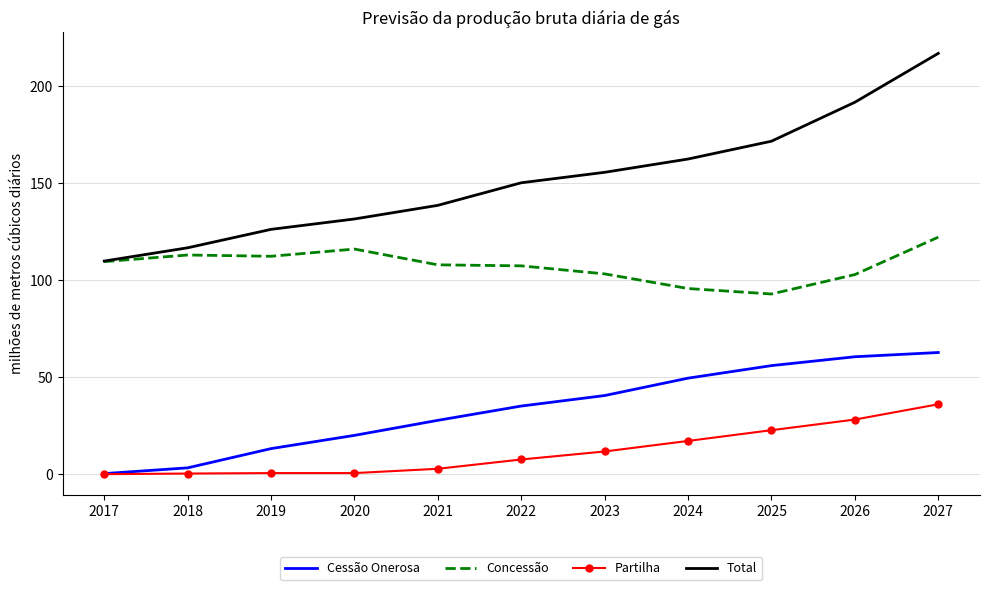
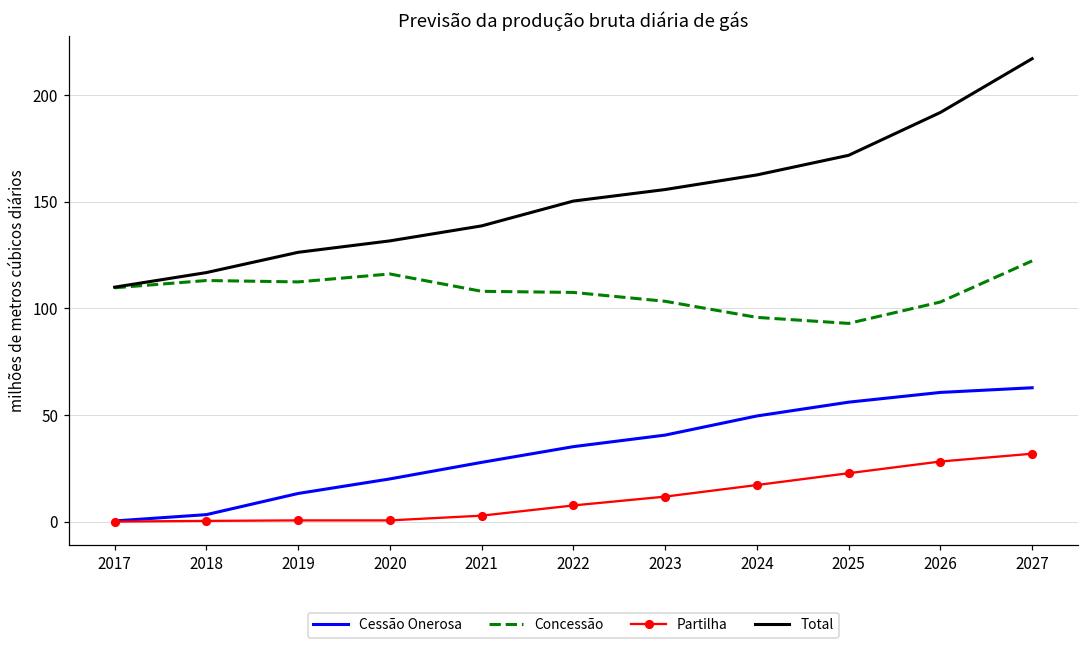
Partilha, 2027: 36 -> 32
